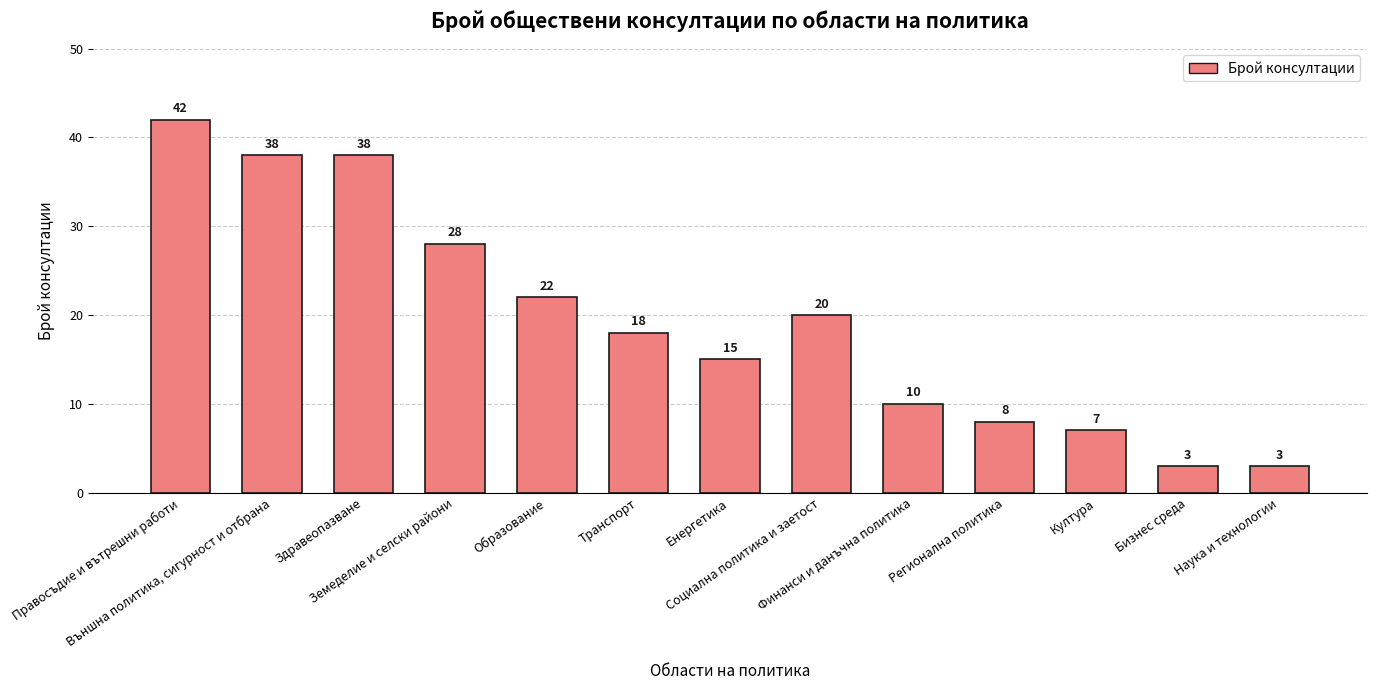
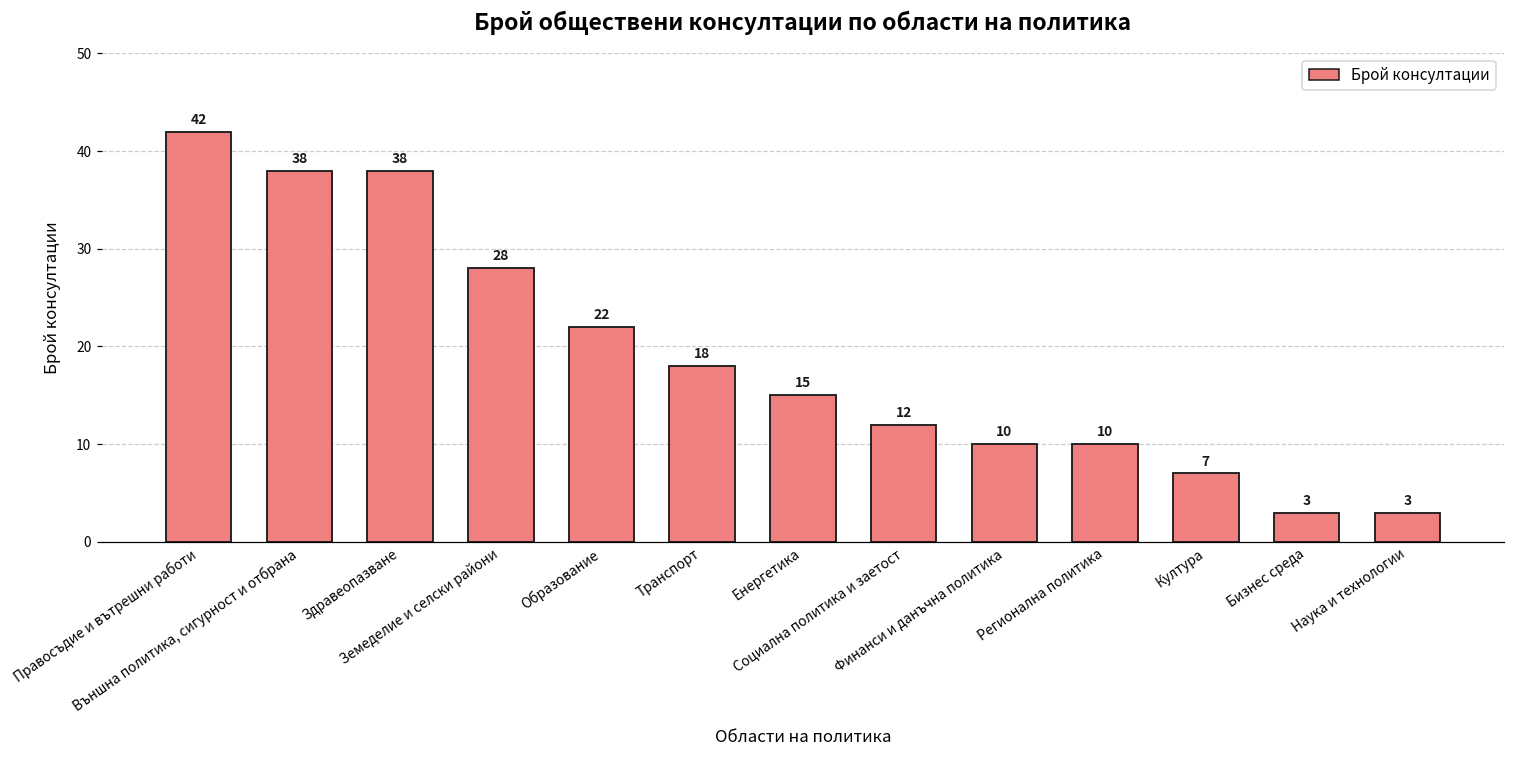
Социална политика и заетост: 20 -> 12
Регионална политика: 8 -> 10
